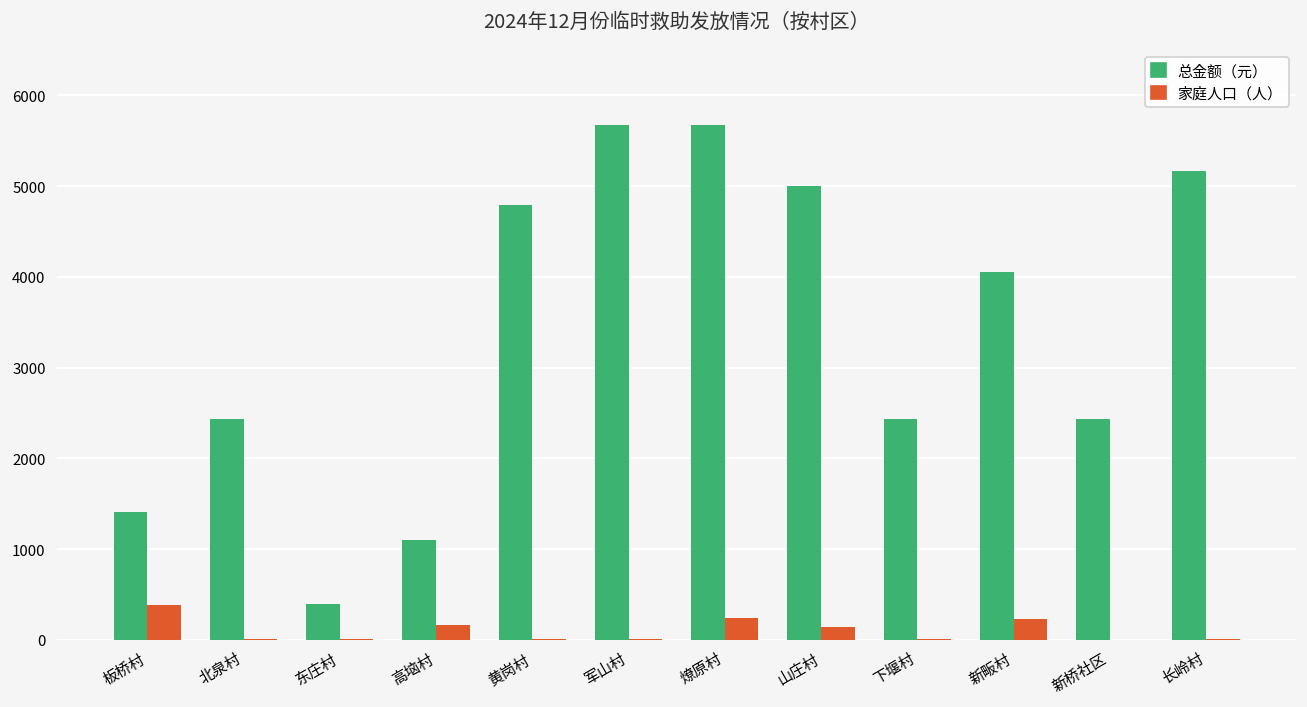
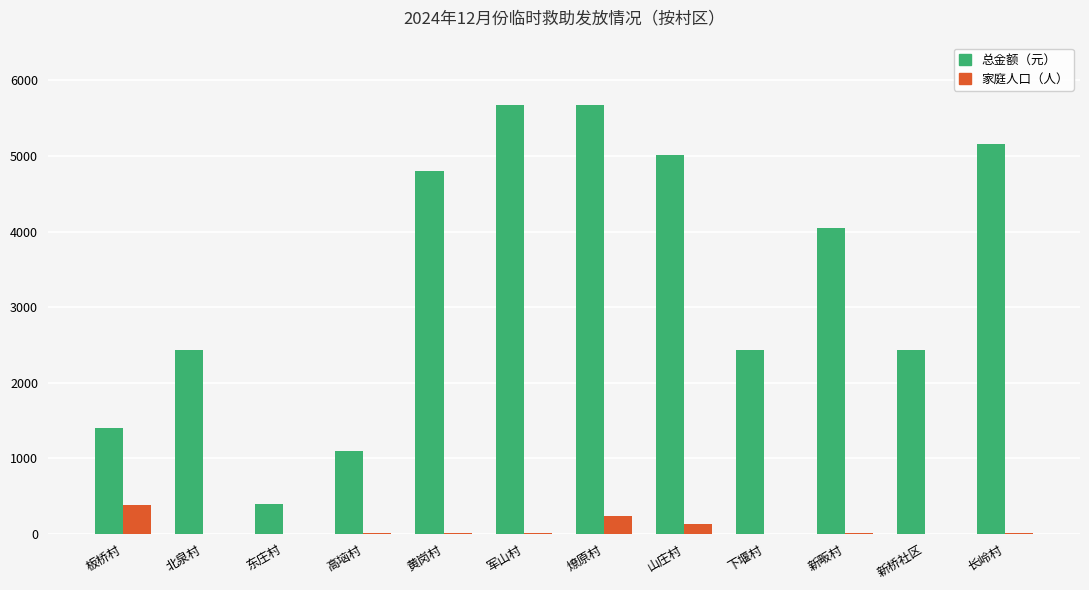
家庭人口（人）, 高垴村: 200 -> 0
家庭人口（人）, 新畈村: 200 -> 0
